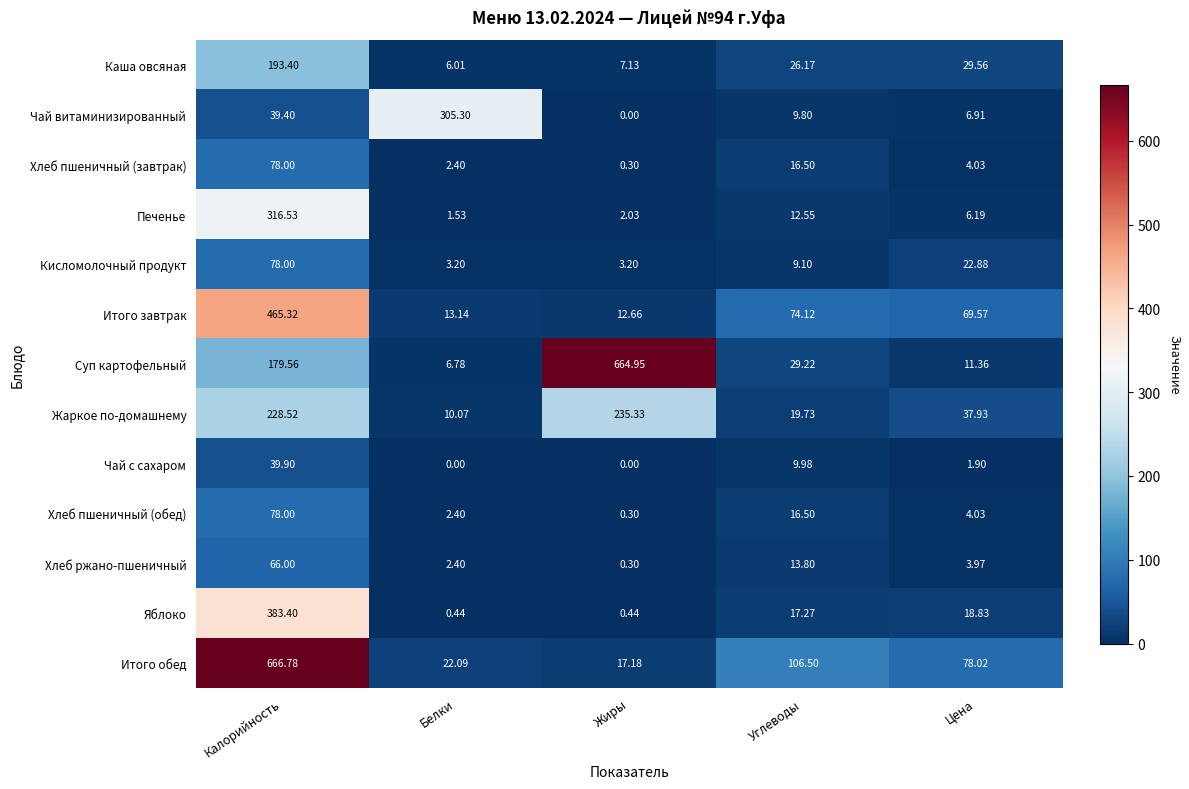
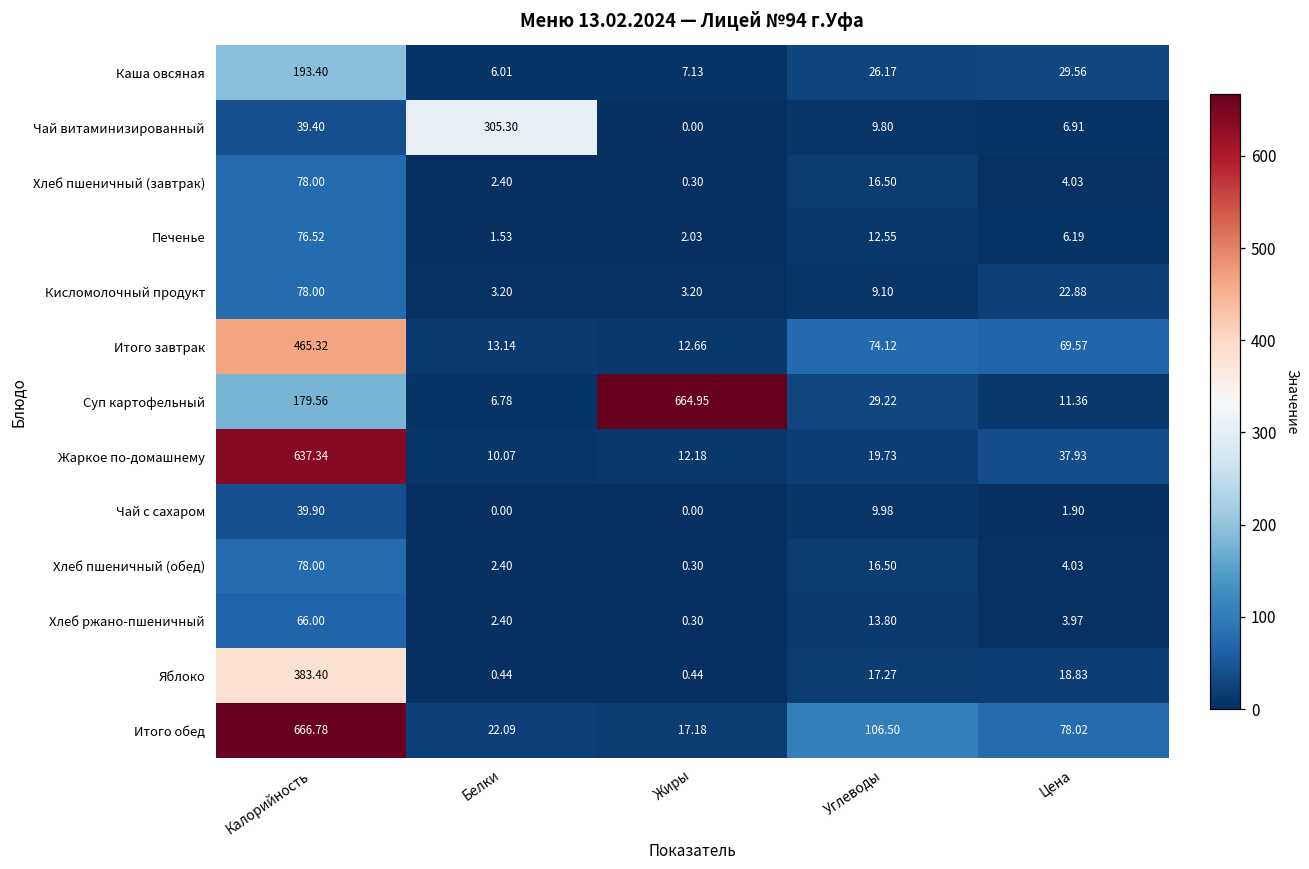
Печенье, Калорийность: 316.53 -> 76.52
Жаркое по-домашнему, Калорийность: 228.52 -> 637.34
Жаркое по-домашнему, Жиры: 235.33 -> 12.18
